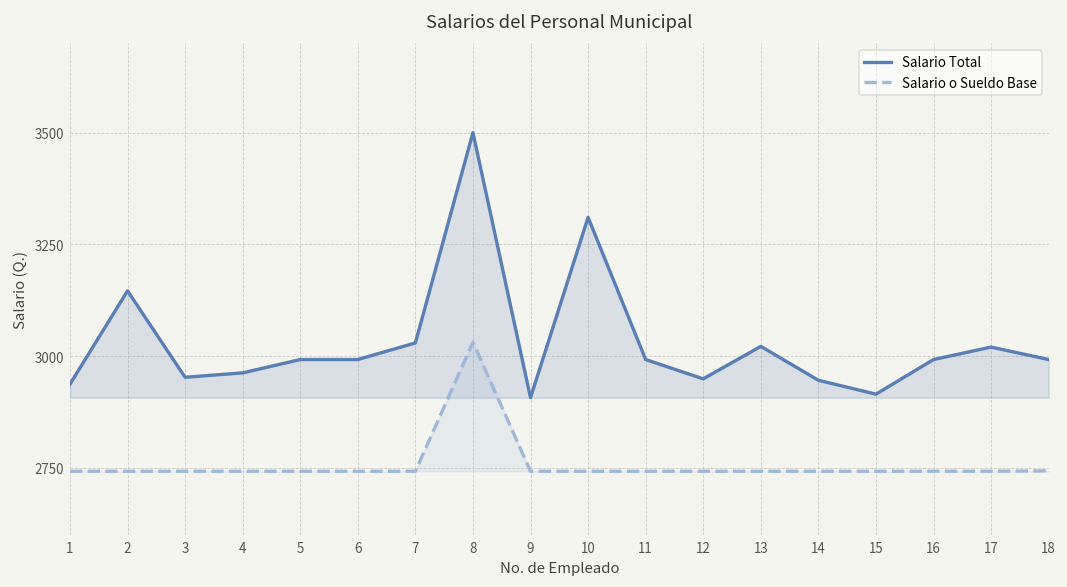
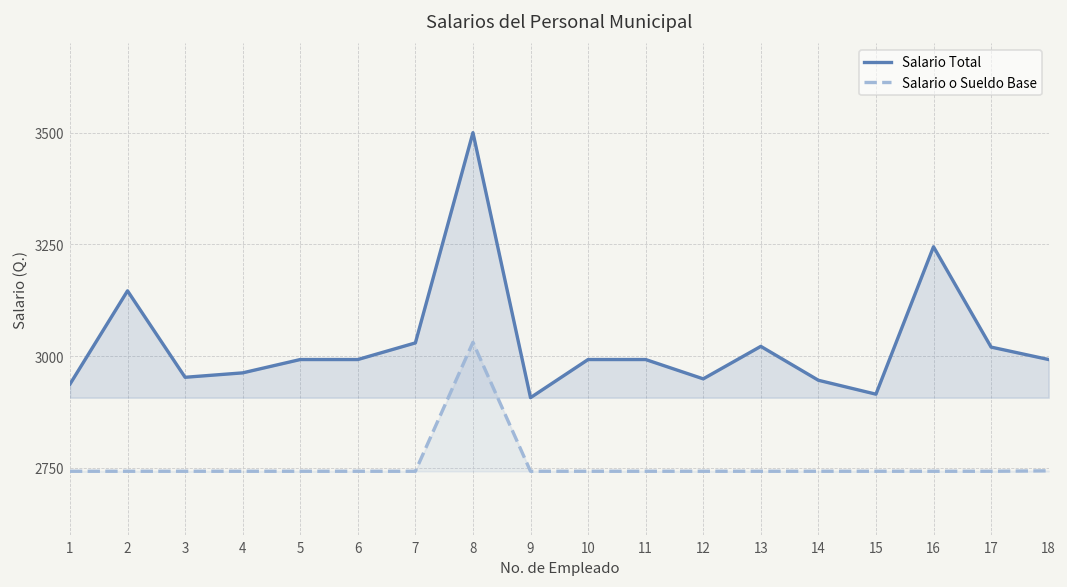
Salario Total, 10: 3310 -> 2990
Salario Total, 16: 2990 -> 3240
